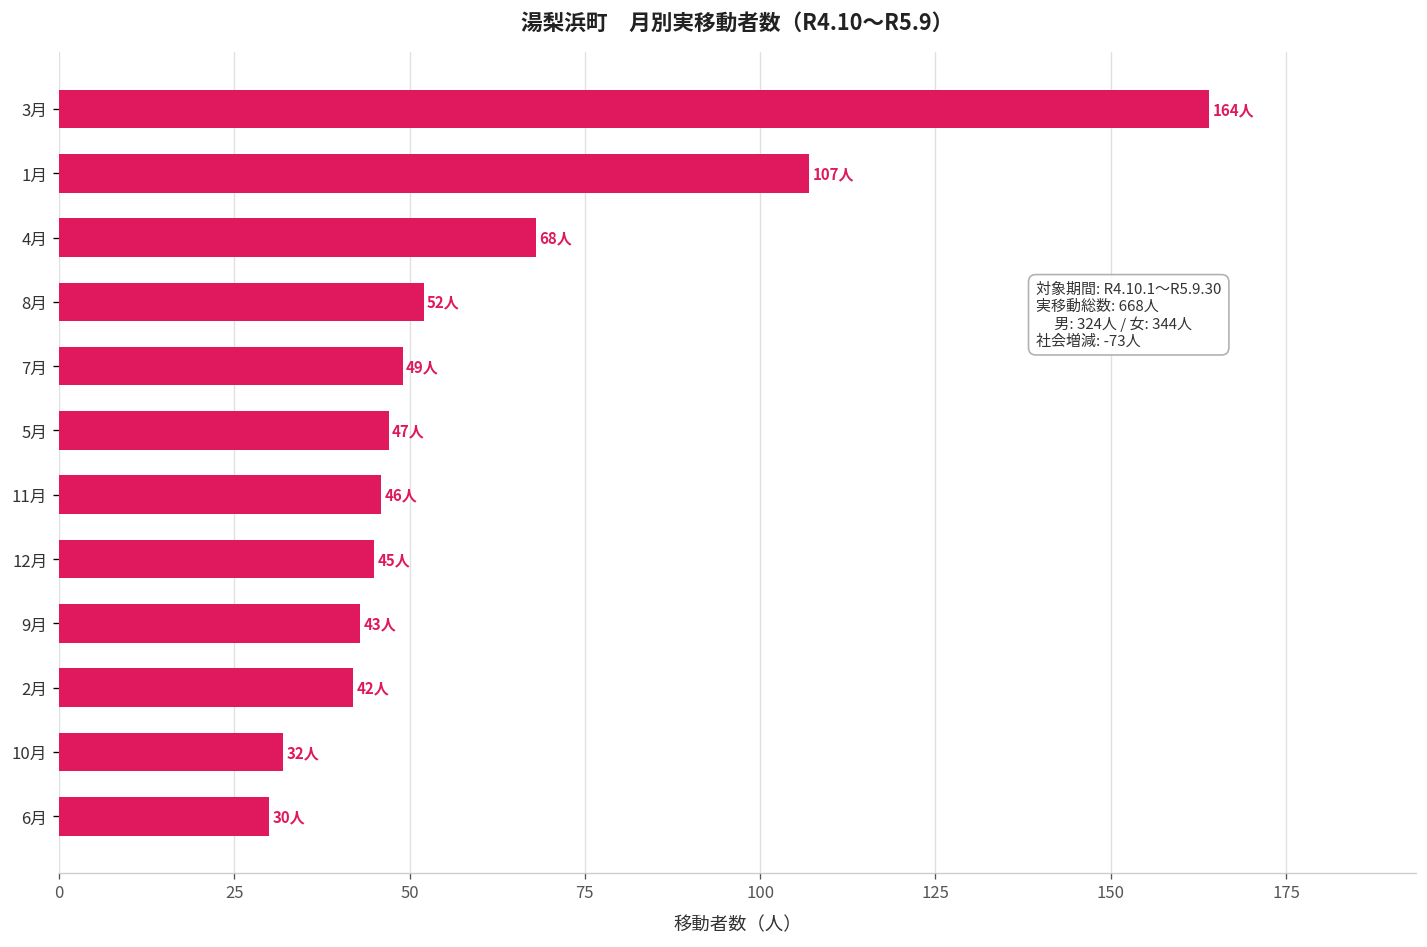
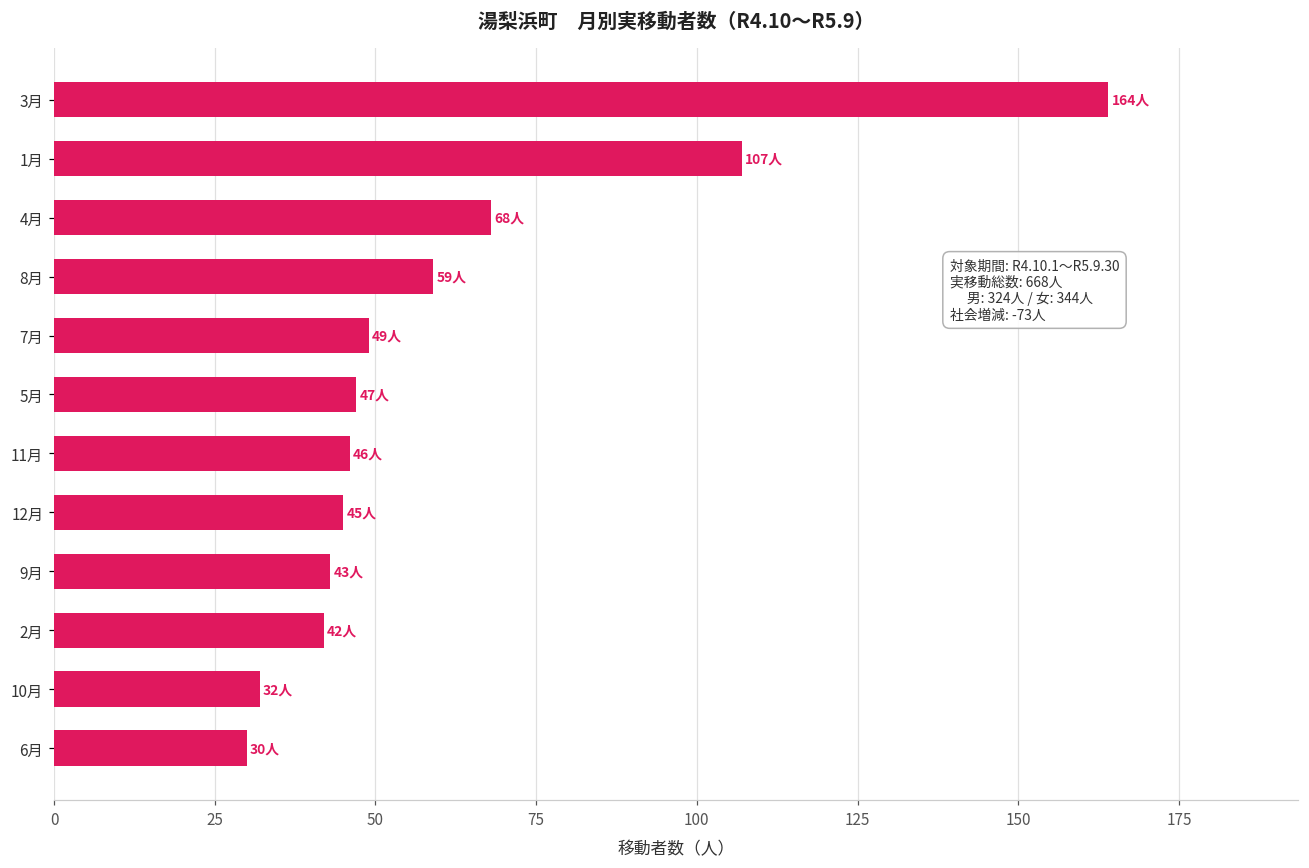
8月: 52人 -> 59人
